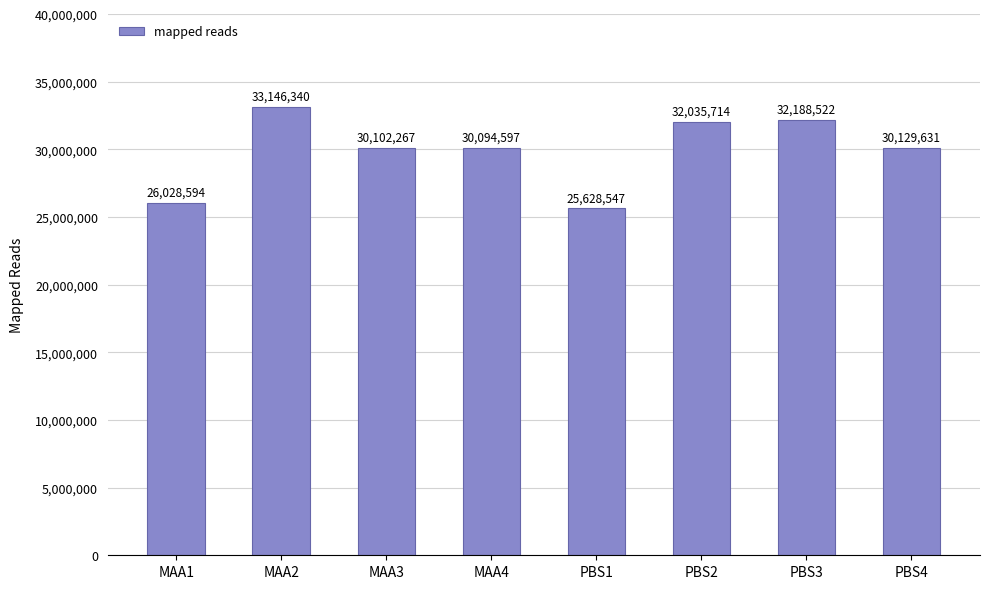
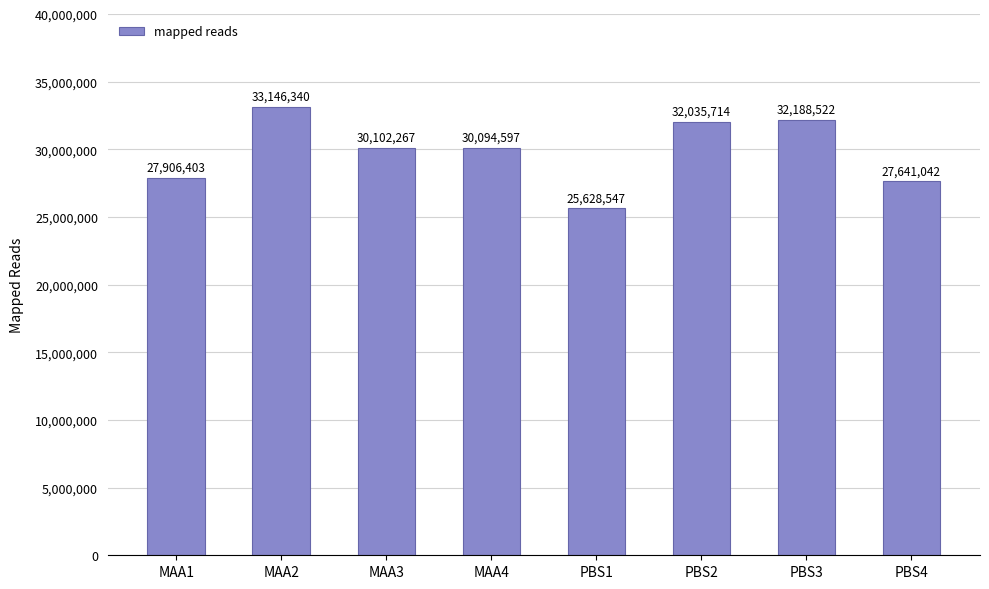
MAA1: 26,028,594 -> 27,906,403
PBS4: 30,129,631 -> 27,641,042
